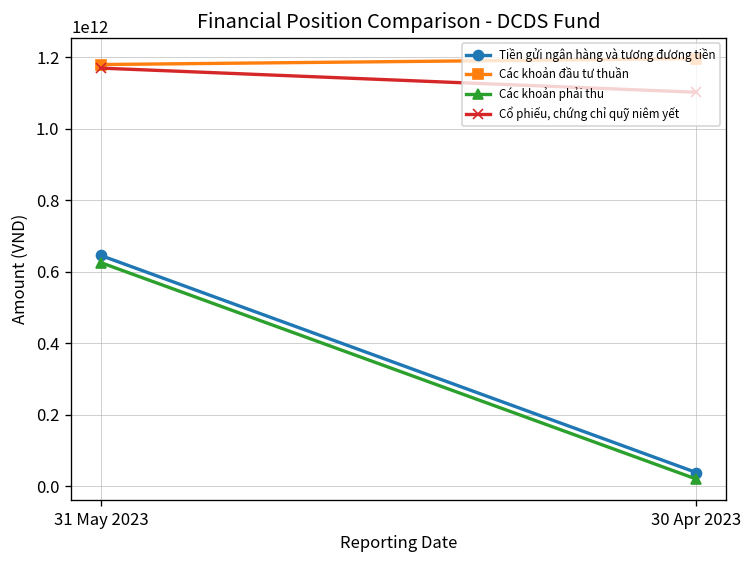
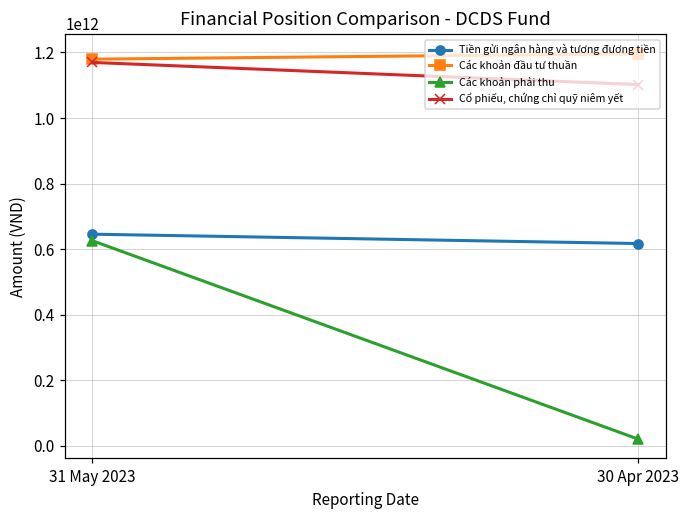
Tiền gửi ngân hàng và tương đương tiền, 30 Apr 2023: 40000000000 -> 620000000000
